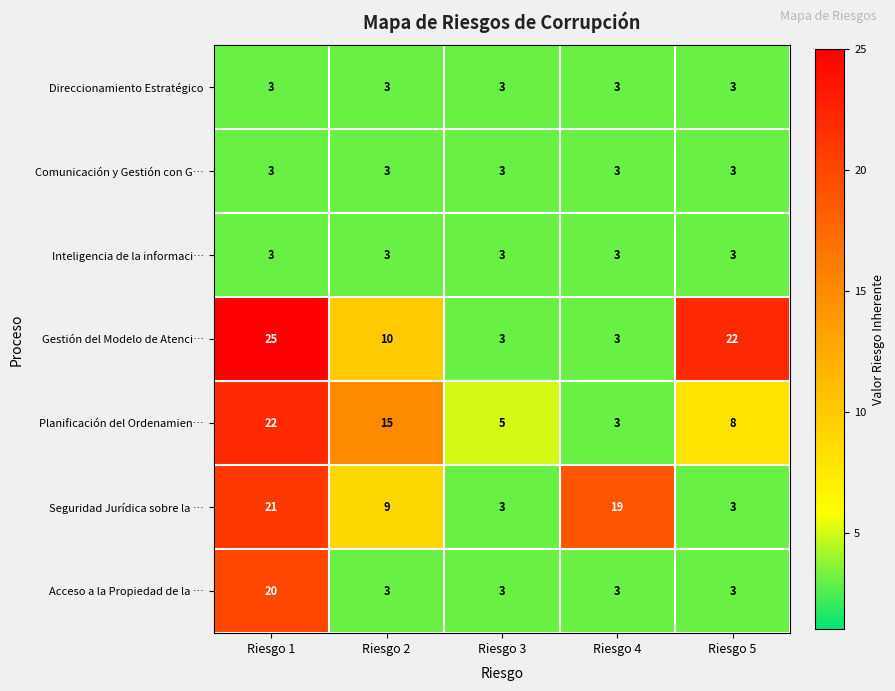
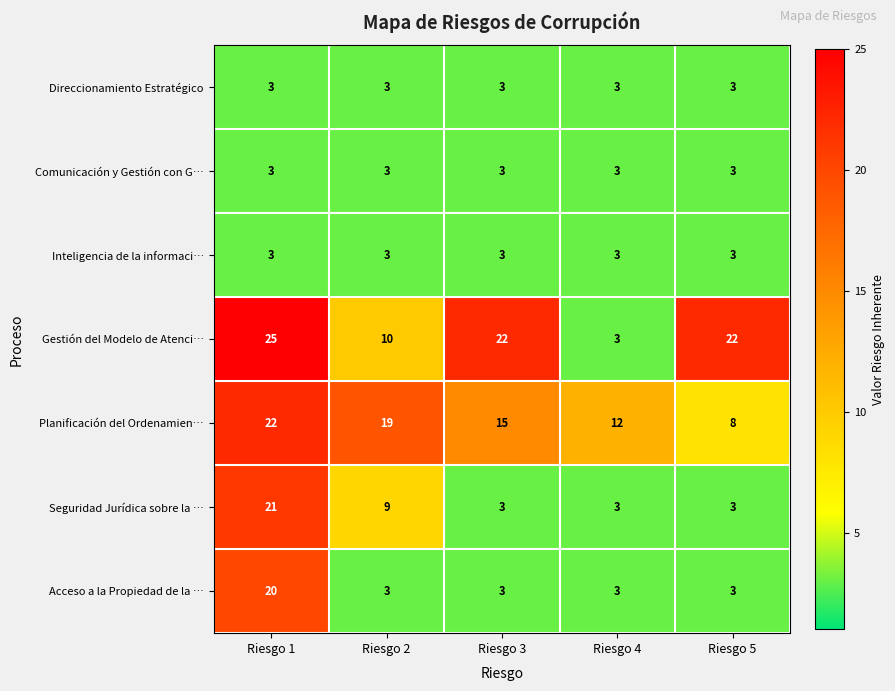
Gestión del Modelo de Atenci…, Riesgo 3: 3 -> 22
Planificación del Ordenamien…, Riesgo 2: 15 -> 19
Planificación del Ordenamien…, Riesgo 3: 5 -> 15
Planificación del Ordenamien…, Riesgo 4: 3 -> 12
Seguridad Jurídica sobre la …, Riesgo 4: 19 -> 3
